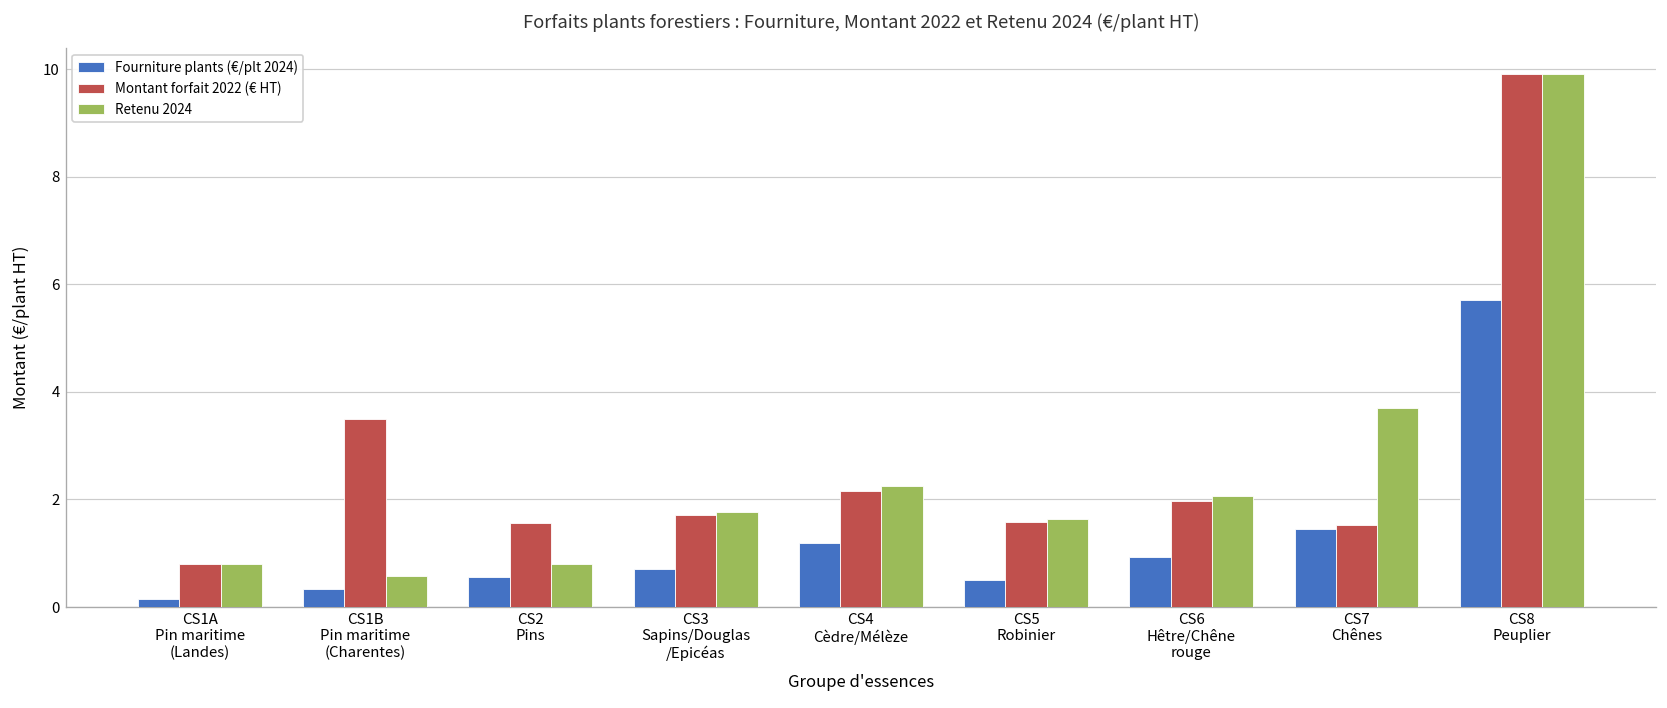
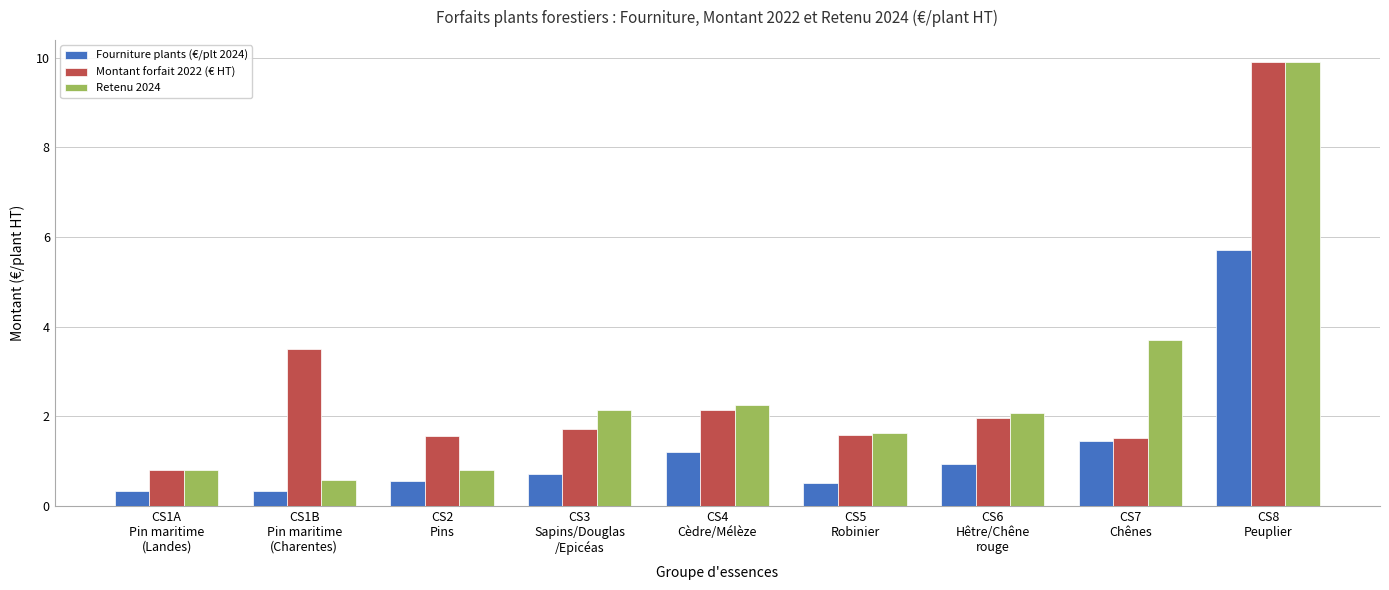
Fourniture plants (€/plt 2024), CS1A Pin maritime (Landes): 0.2 -> 0.3
Retenu 2024, CS3 Sapins/Douglas /Epicéas: 1.8 -> 2.1
